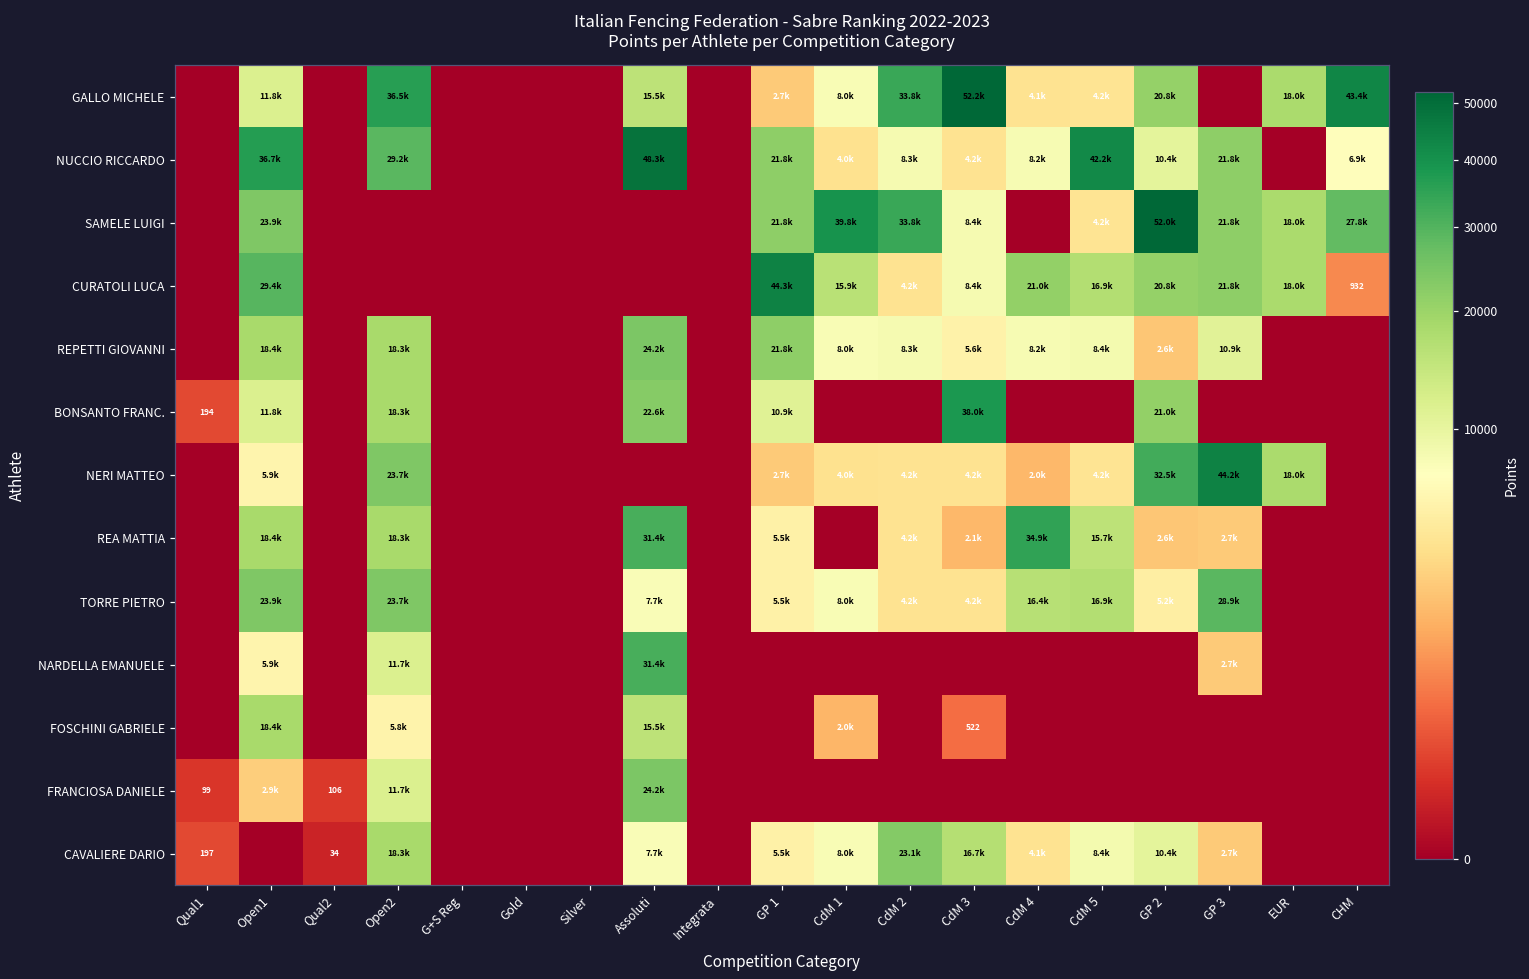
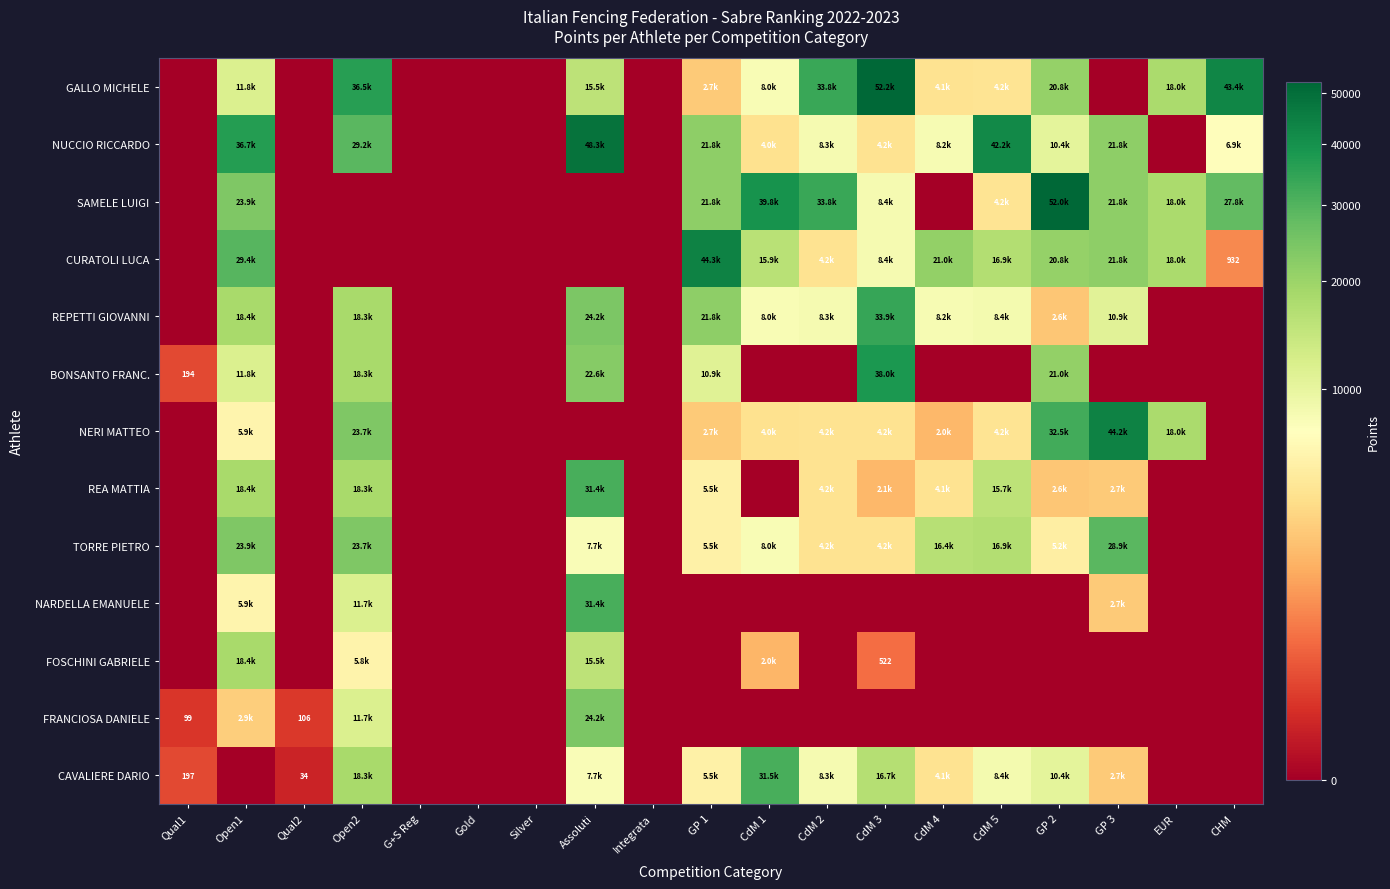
REPETTI GIOVANNI, CdM 3: 5.6k -> 33.9k
REA MATTIA, CdM 4: 34.9k -> 4.1k
CAVALIERE DARIO, CdM 1: 8.0k -> 31.5k
CAVALIERE DARIO, CdM 2: 23.1k -> 8.3k
